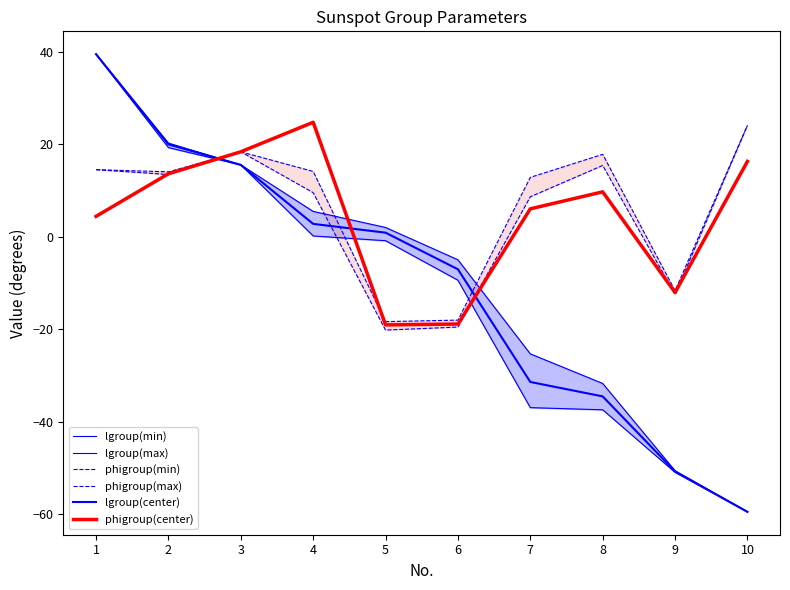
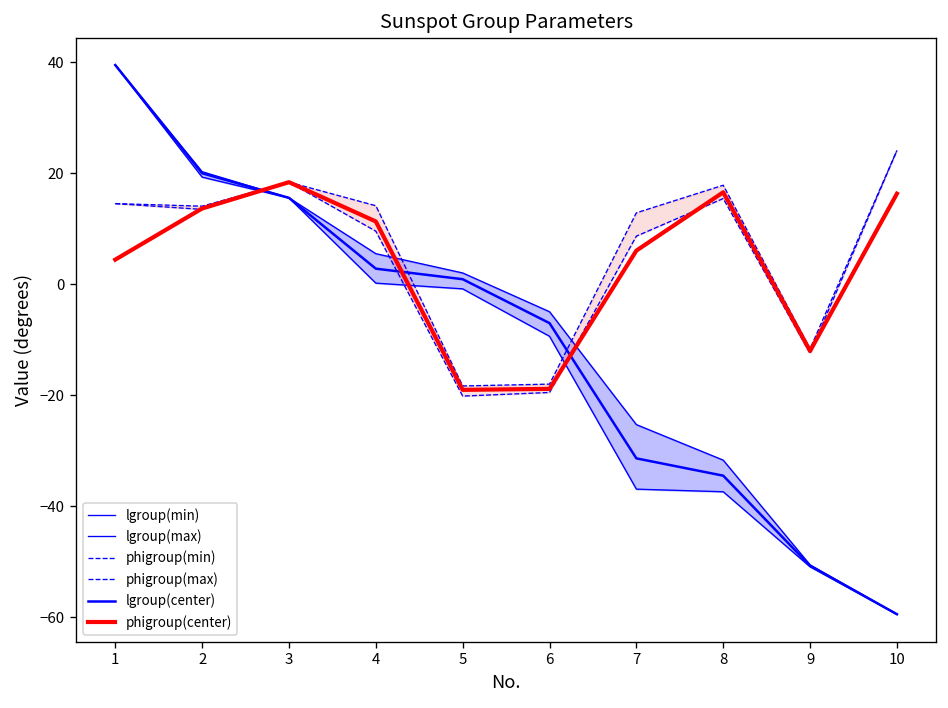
phigroup(center), 4: 25 -> 11
phigroup(center), 8: 10 -> 17
